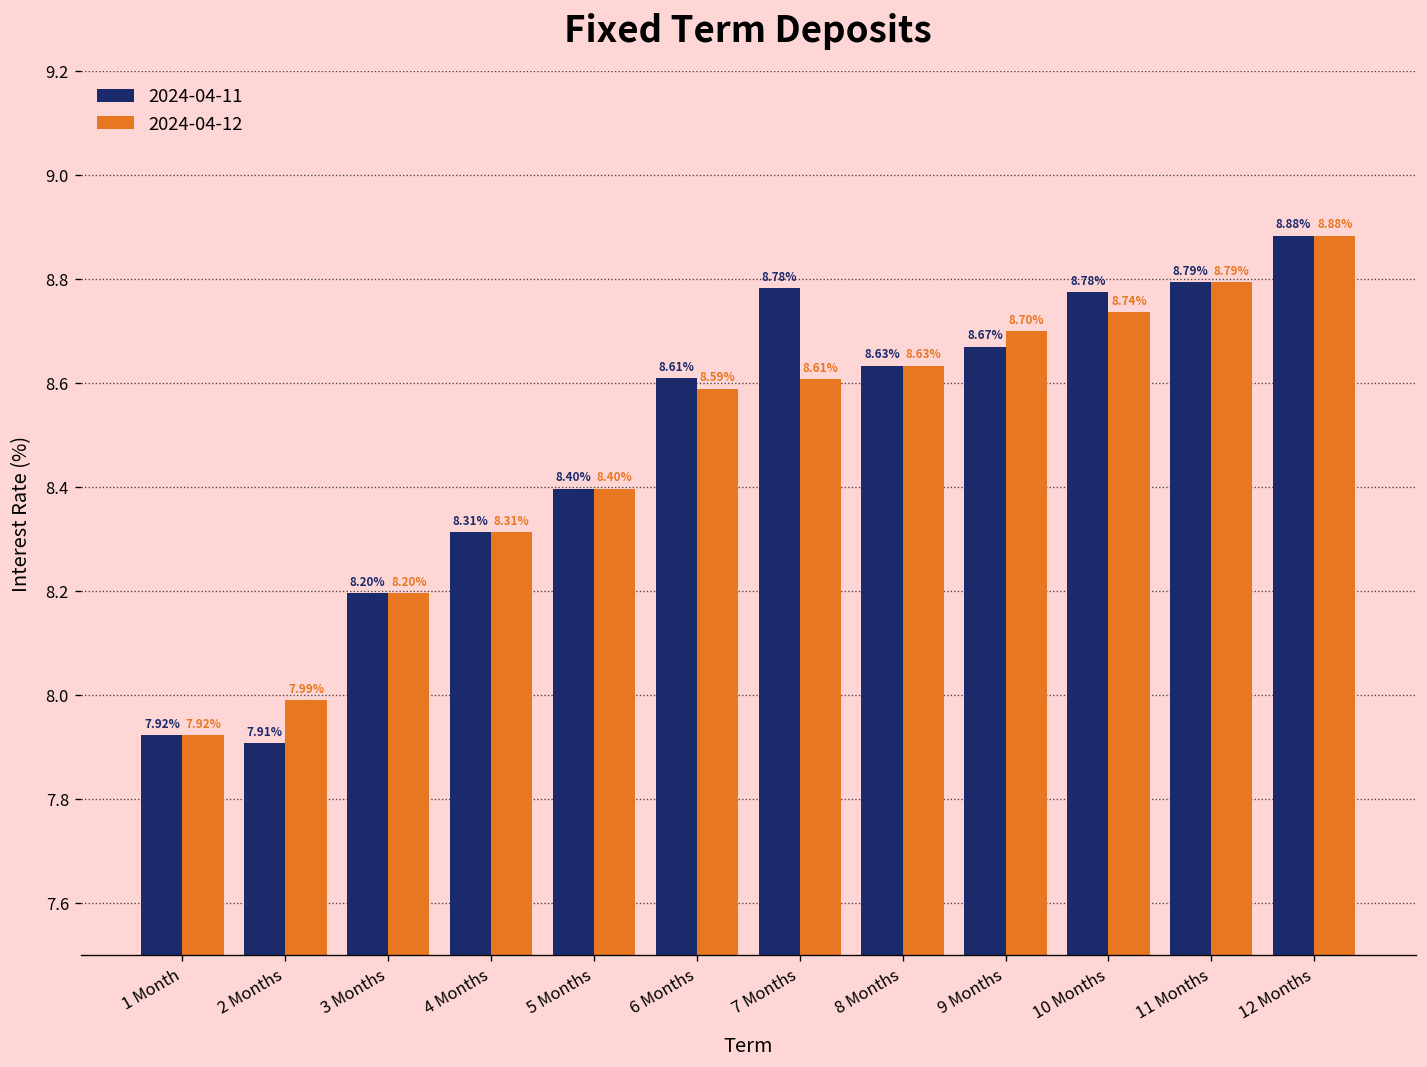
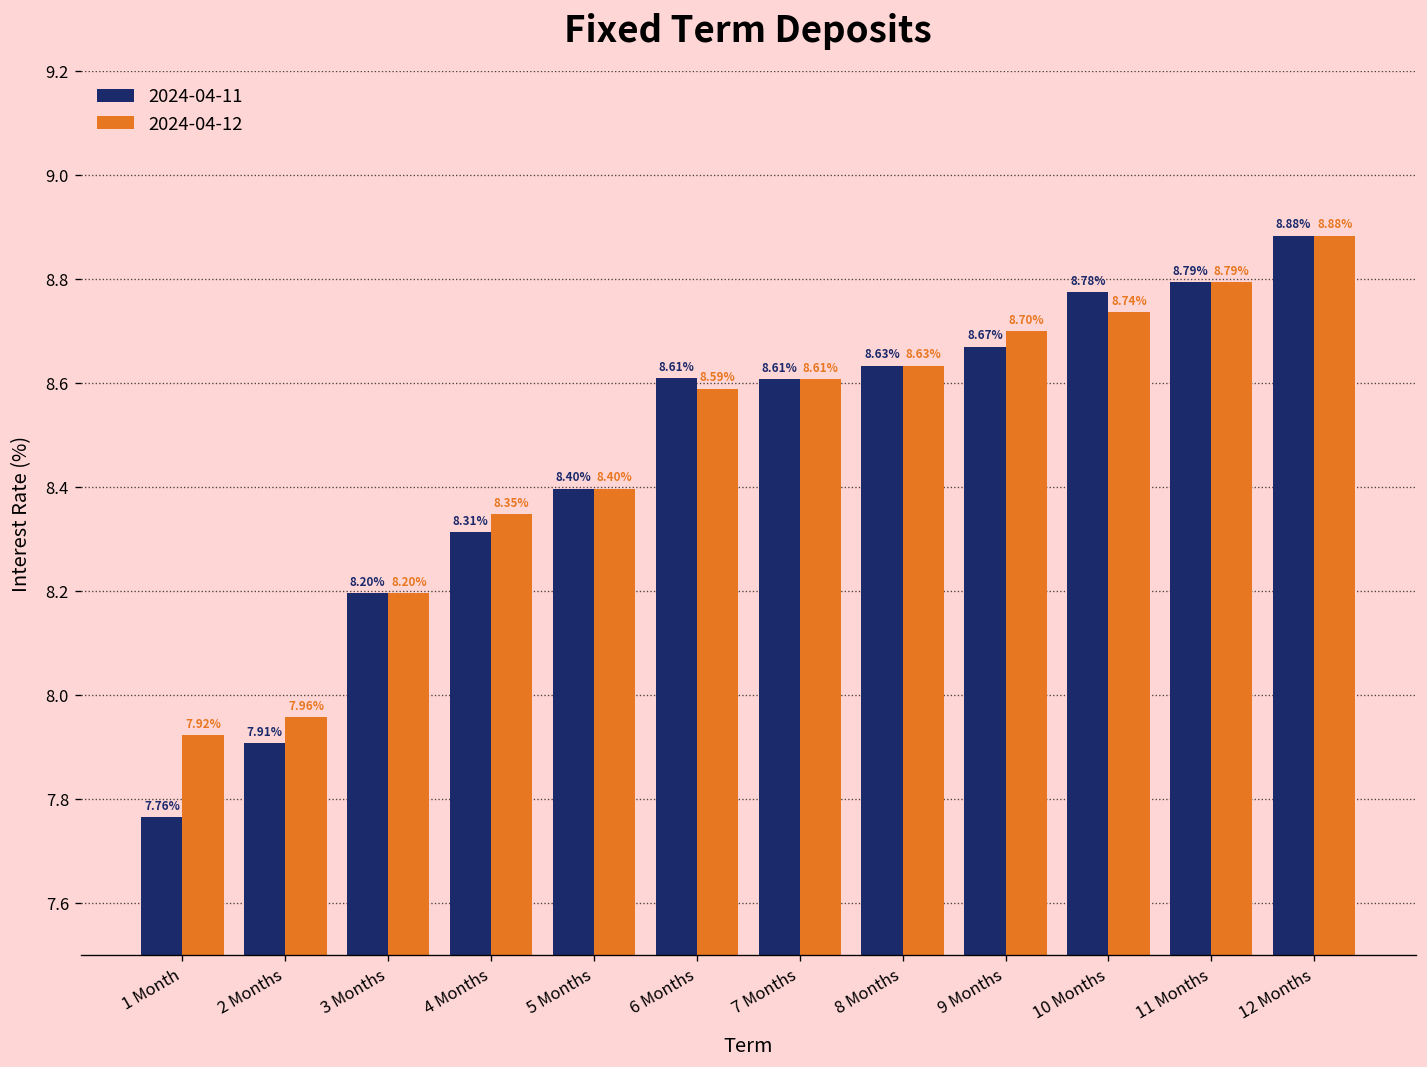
2024-04-11, 1 Month: 7.92% -> 7.76%
2024-04-12, 2 Months: 7.99% -> 7.96%
2024-04-12, 4 Months: 8.31% -> 8.35%
2024-04-11, 7 Months: 8.78% -> 8.61%
